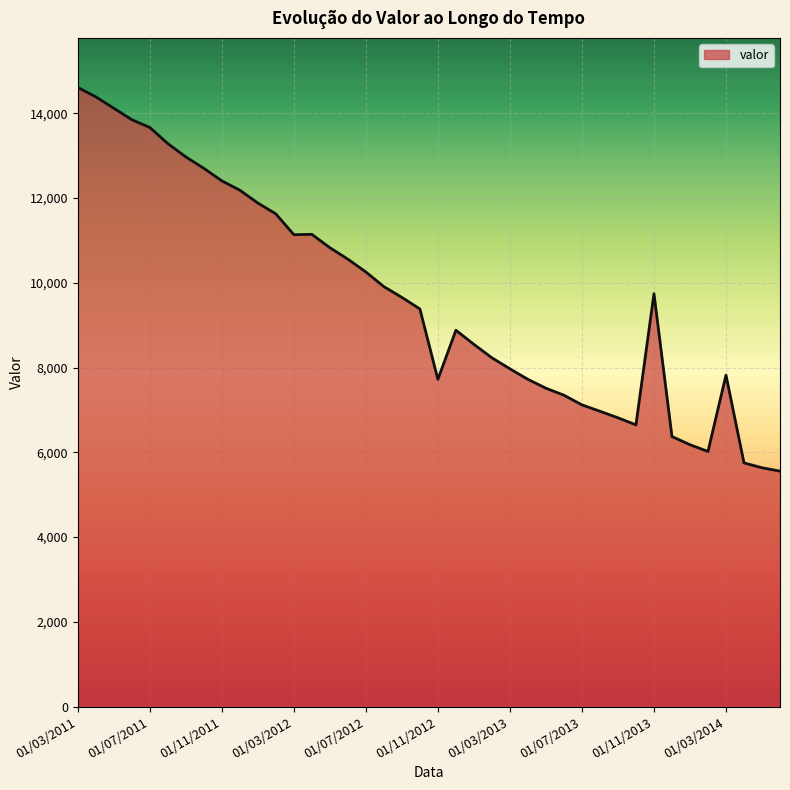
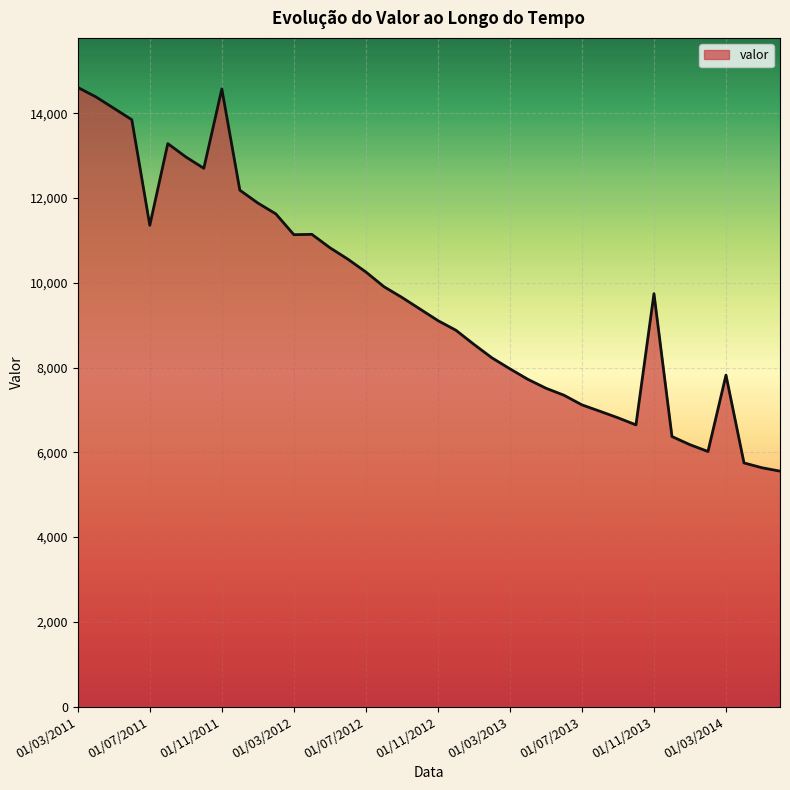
01/07/2011: 13,700 -> 11,400
01/11/2011: 12,400 -> 14,600
01/11/2012: 7,700 -> 9,100
